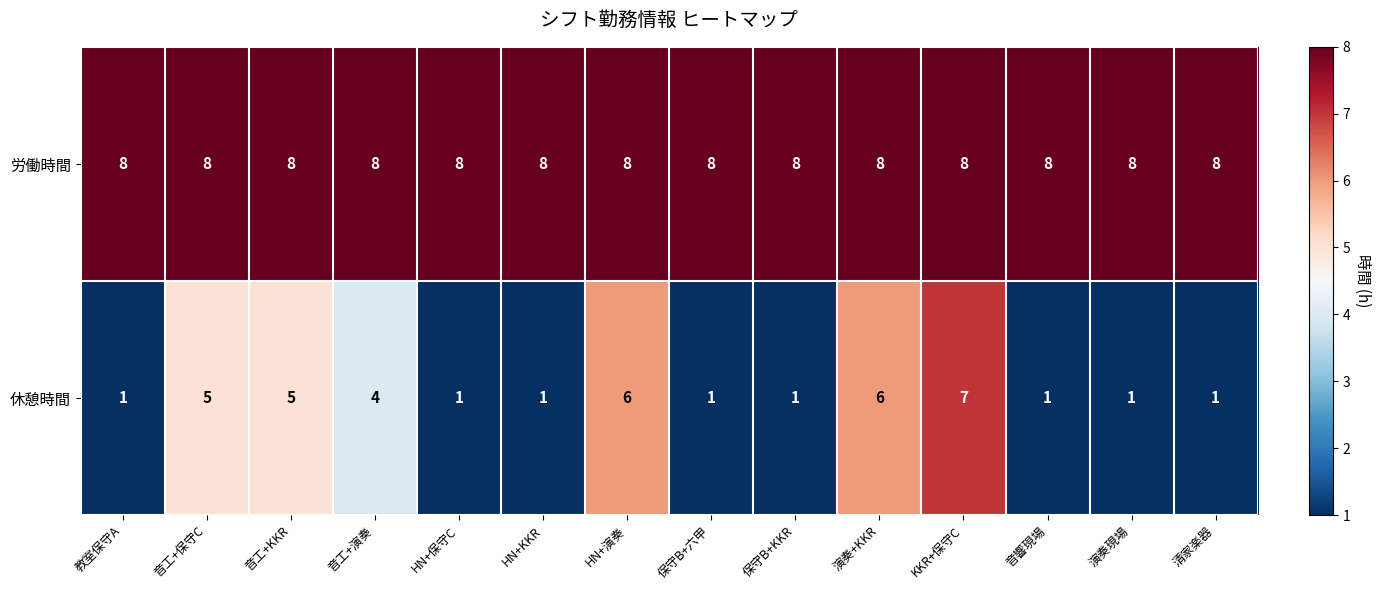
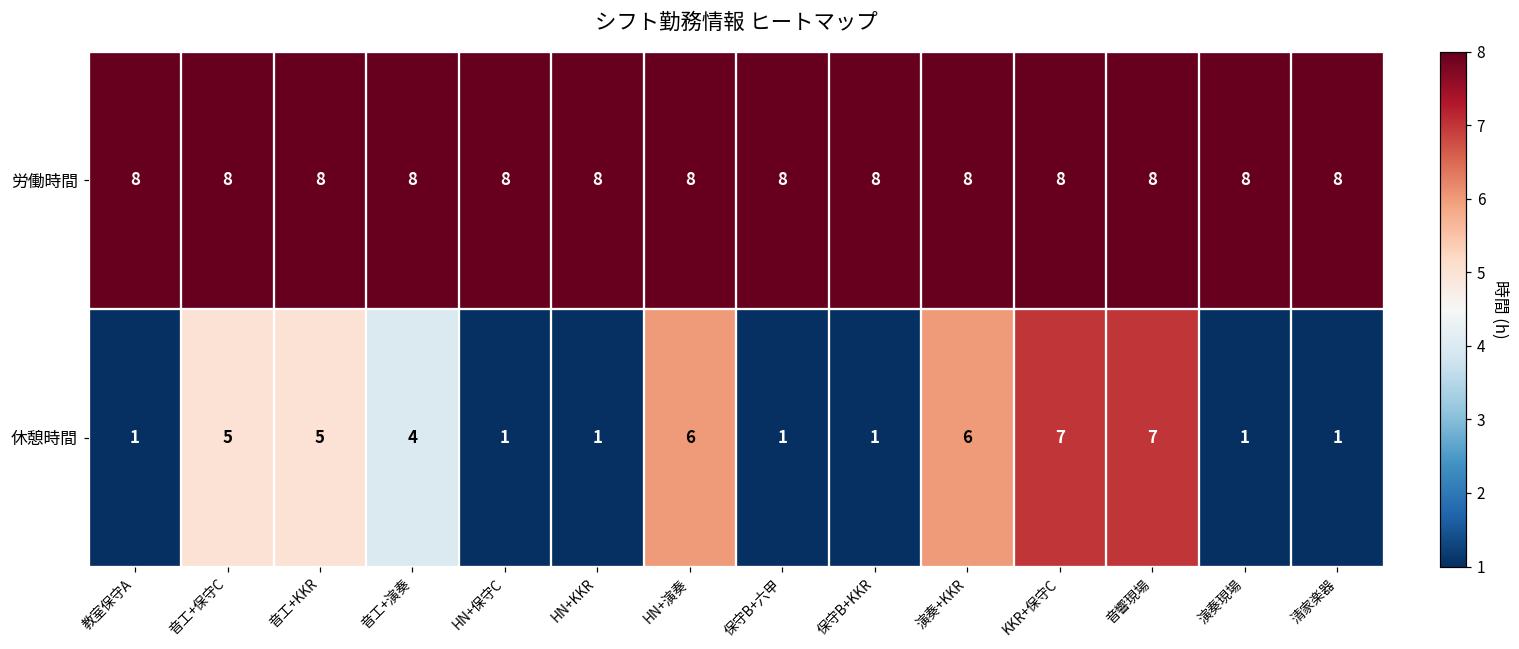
休憩時間, 音響現場: 1 -> 7
